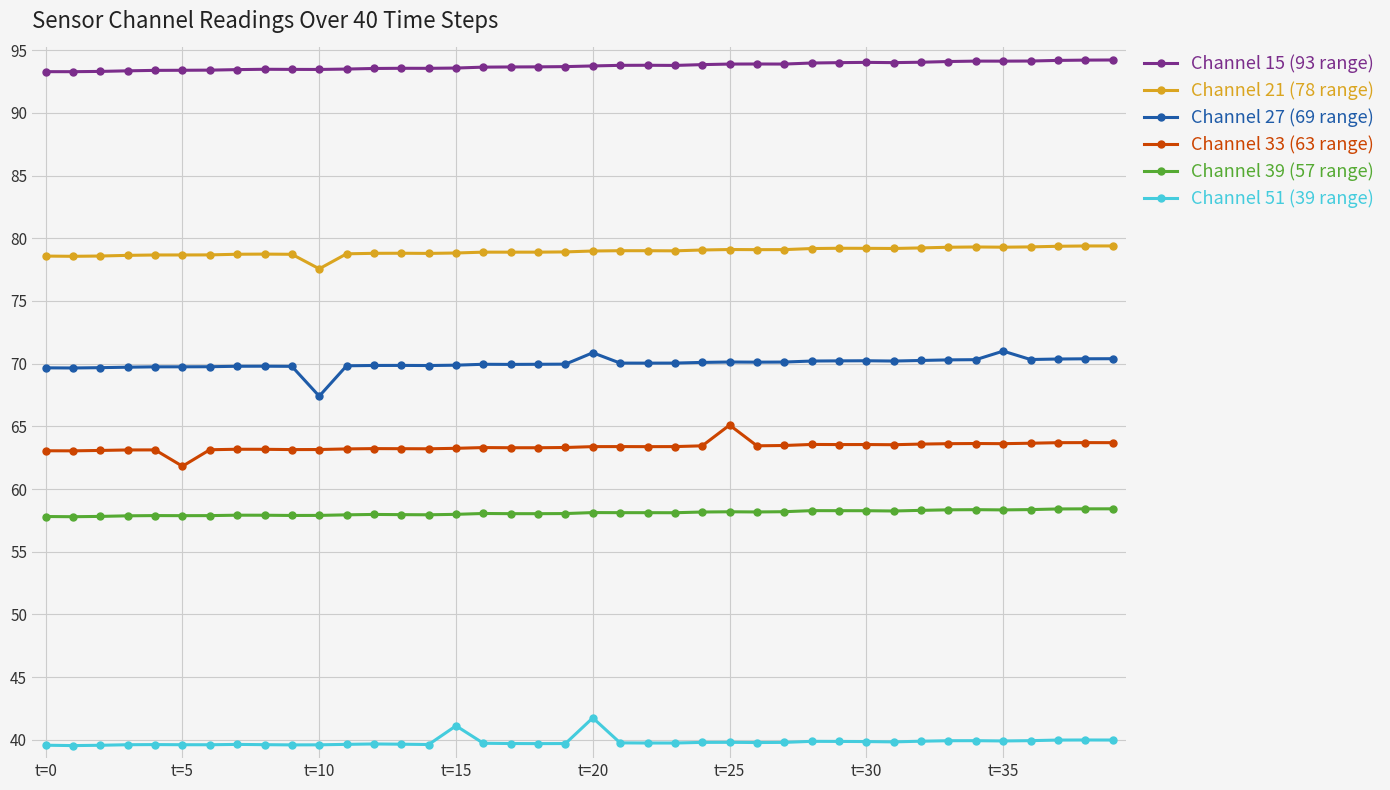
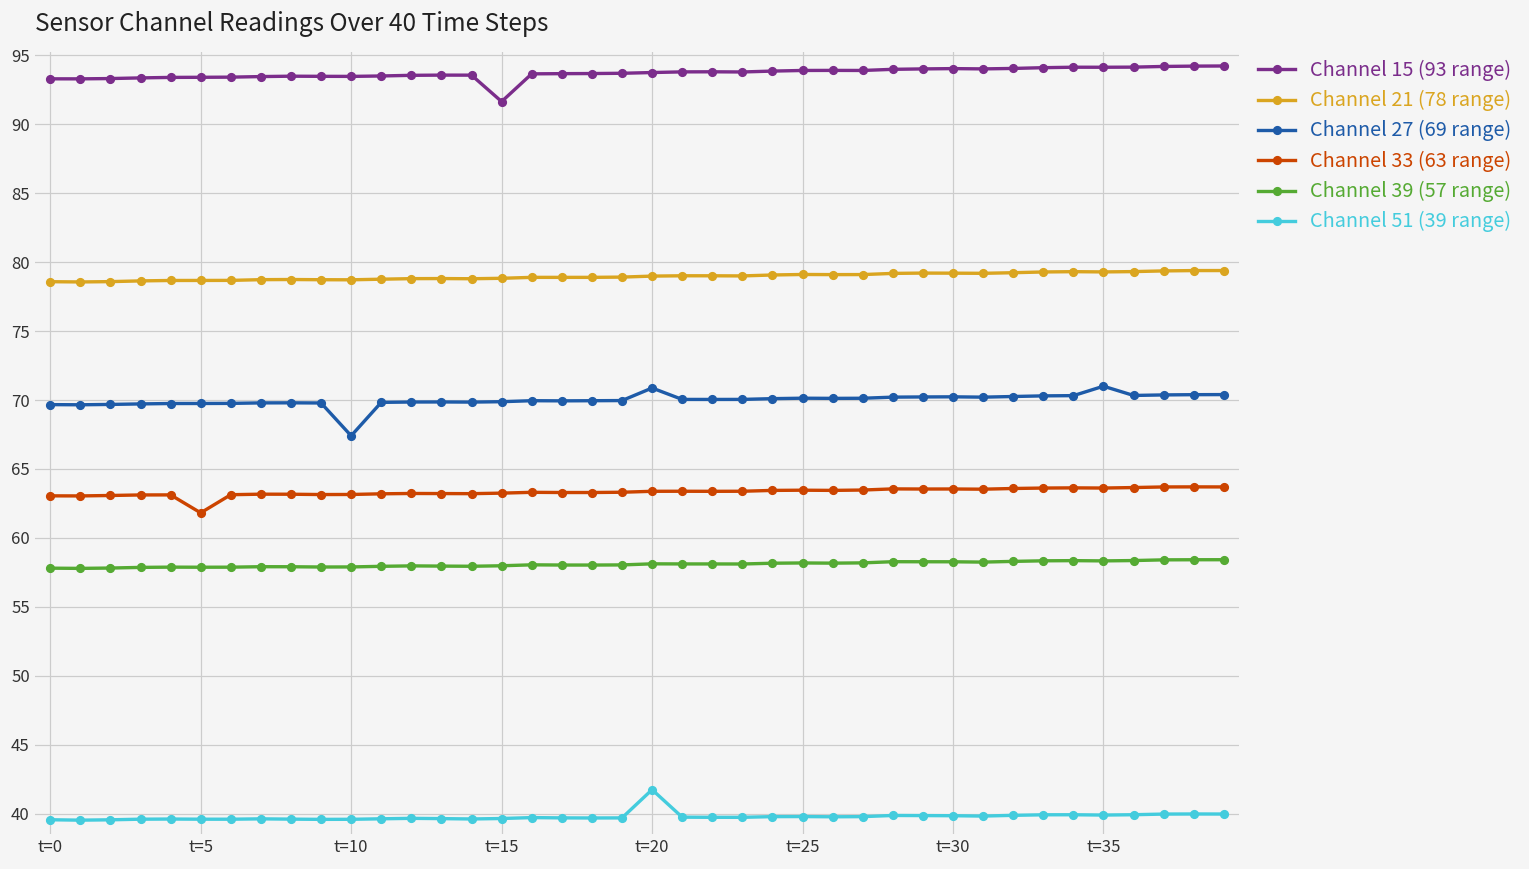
Channel 21 (78 range), t=10: 77.6 -> 78.7
Channel 15 (93 range), t=15: 93.6 -> 91.6
Channel 51 (39 range), t=15: 41.1 -> 39.7
Channel 33 (63 range), t=25: 65.1 -> 63.5
